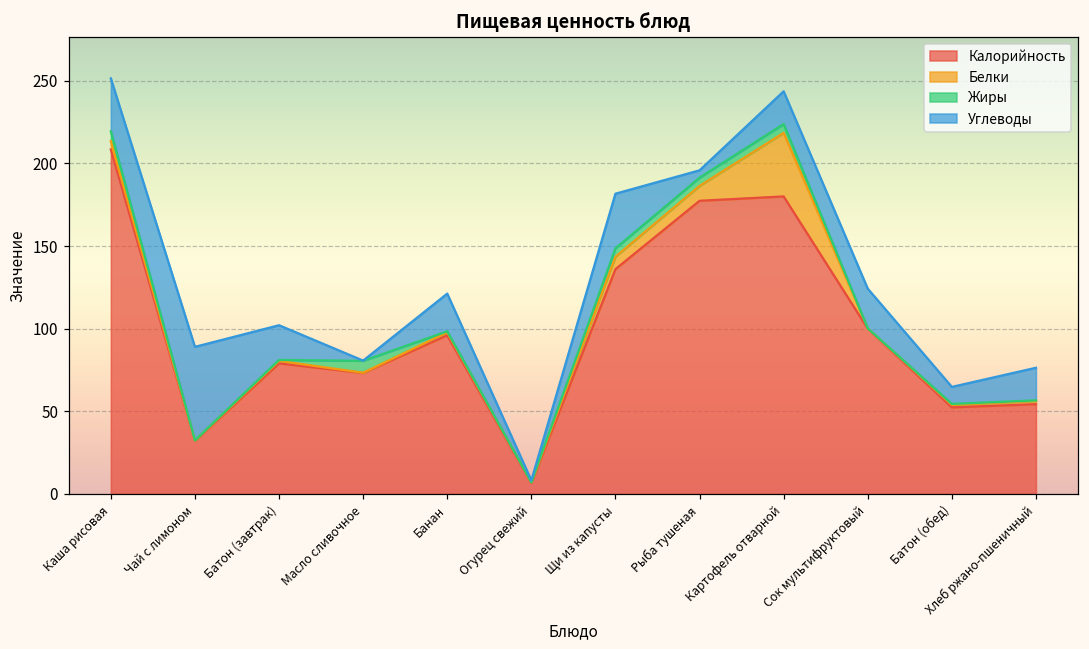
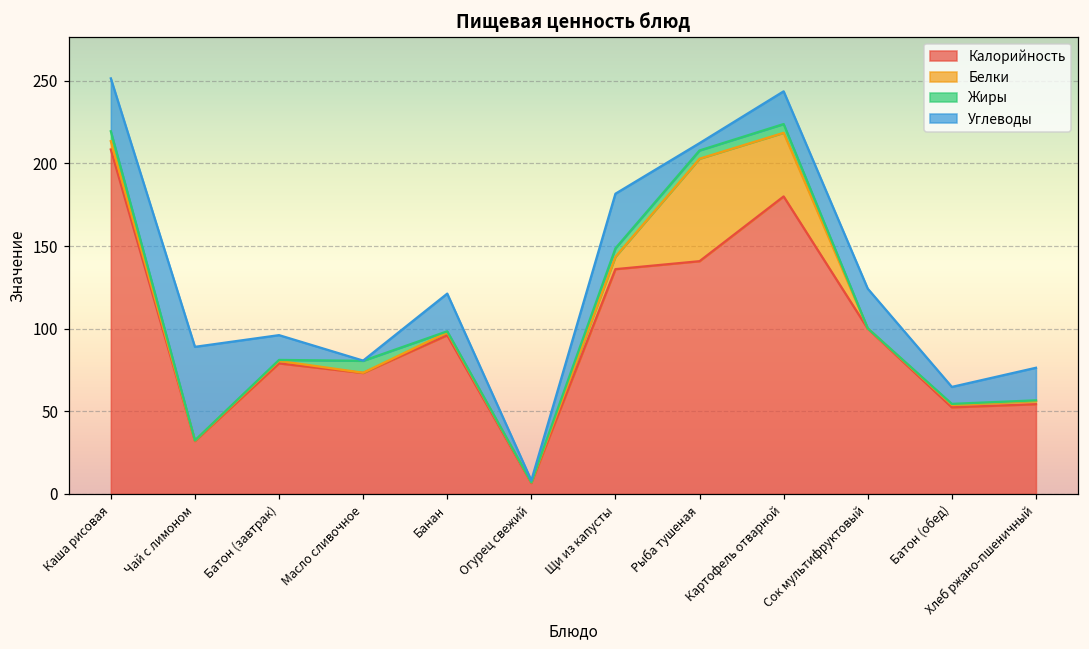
Углеводы, Батон (завтрак): 21 -> 15
Калорийность, Рыба тушеная: 177 -> 141
Белки, Рыба тушеная: 9 -> 62
